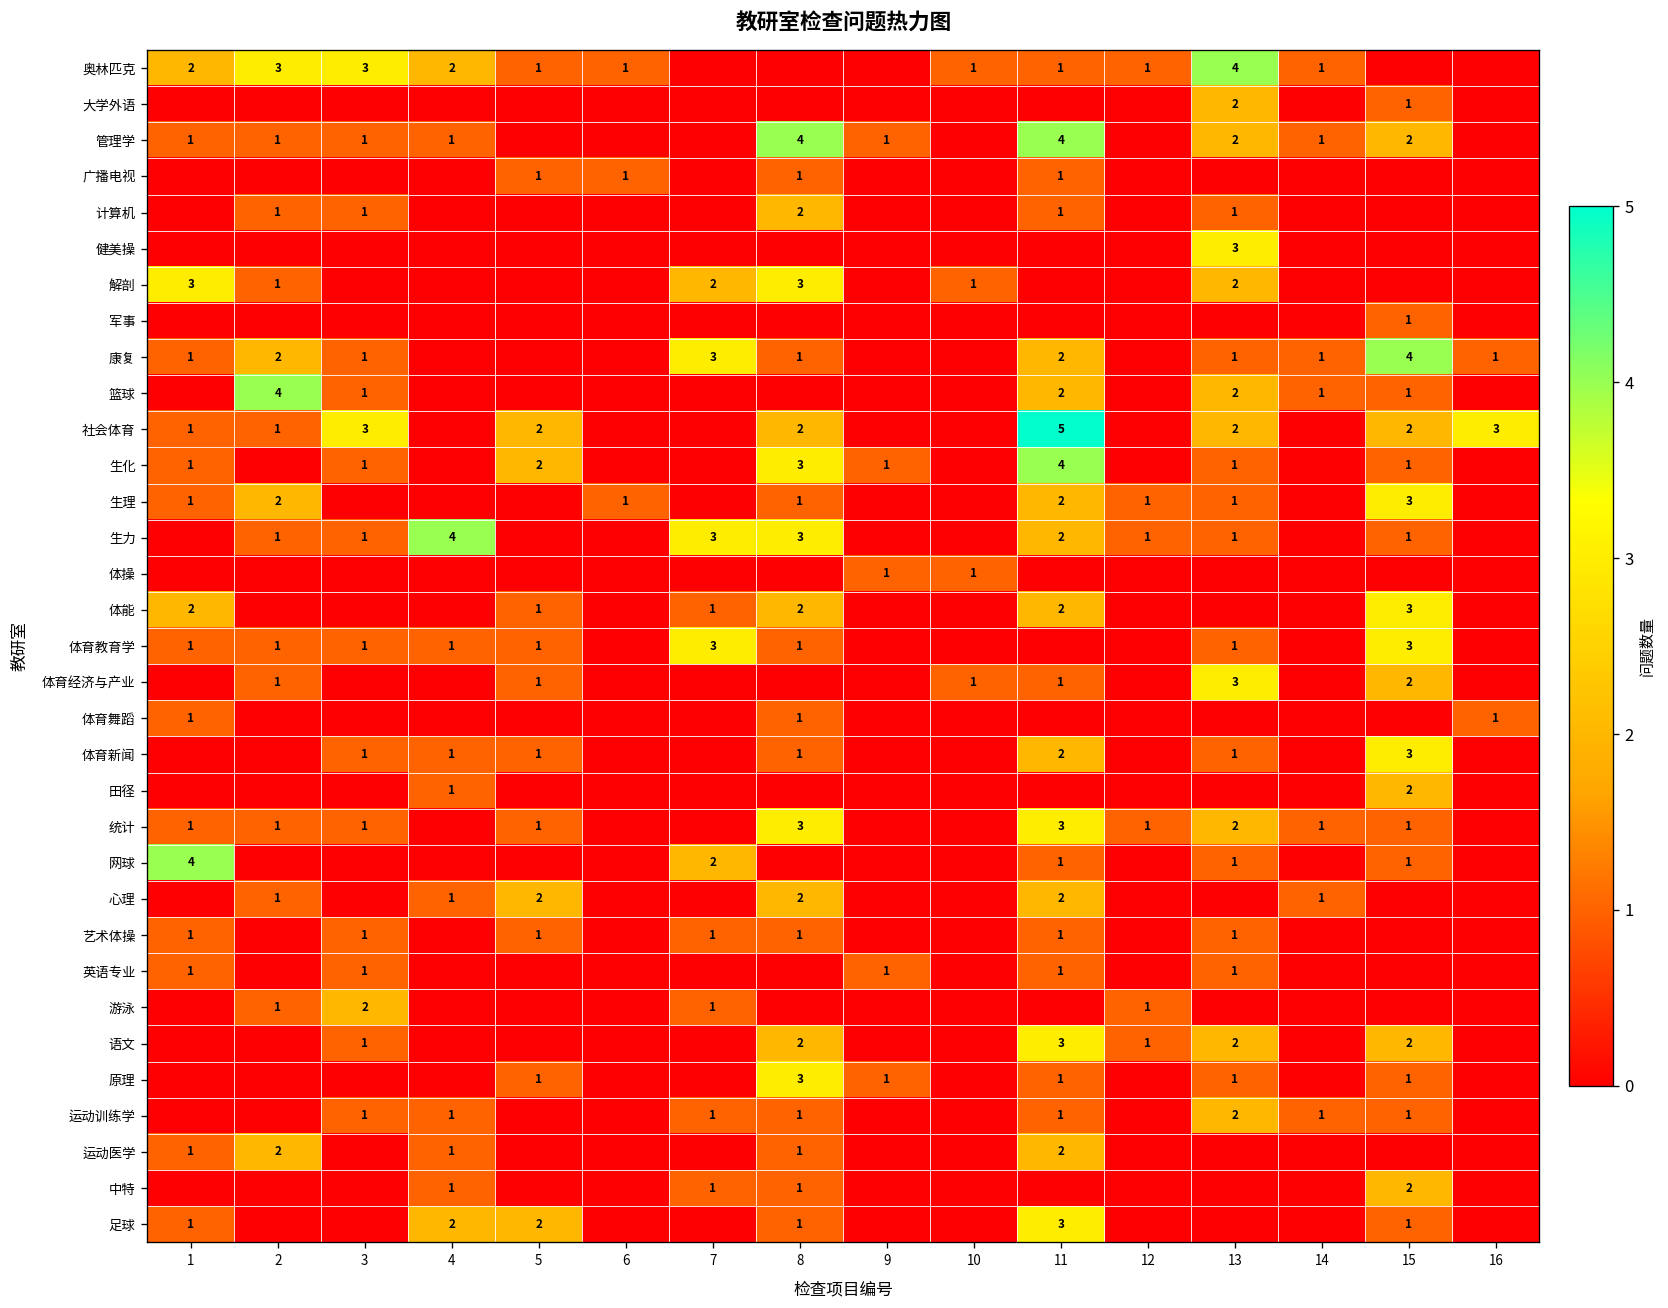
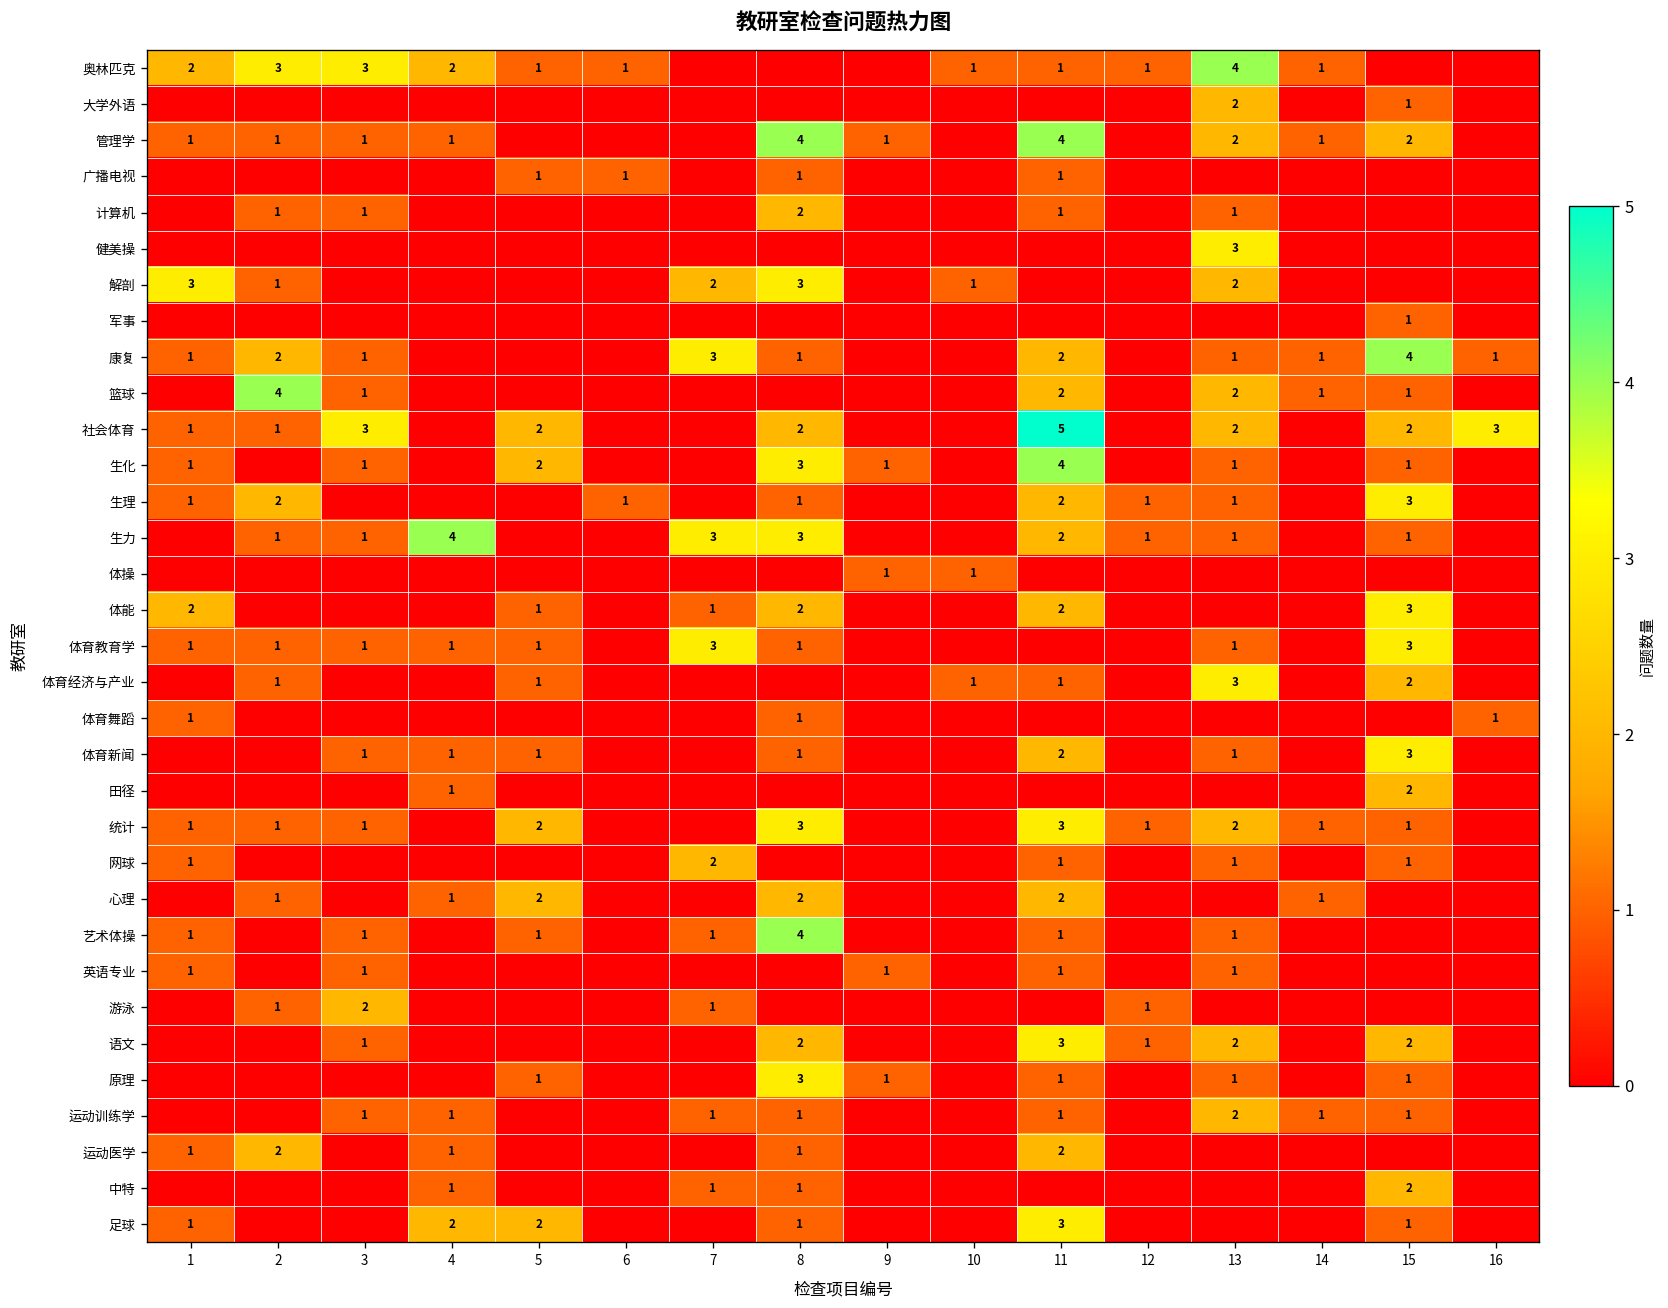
统计, 5: 1 -> 2
网球, 1: 4 -> 1
艺术体操, 8: 1 -> 4
